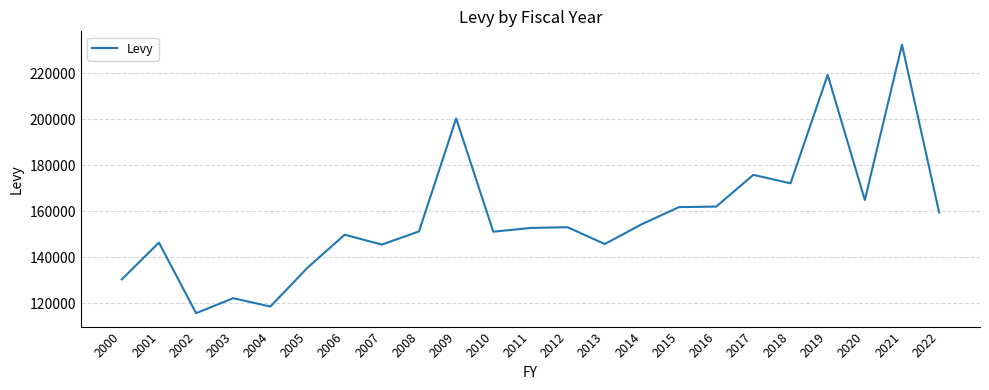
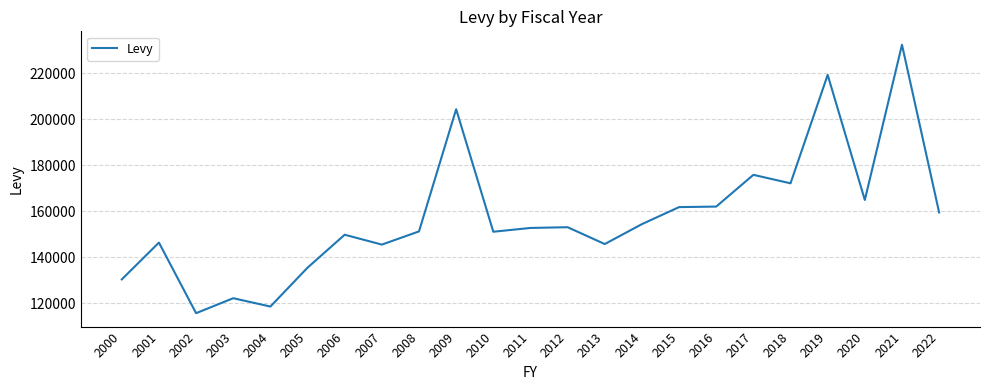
2009: 200000 -> 204000
